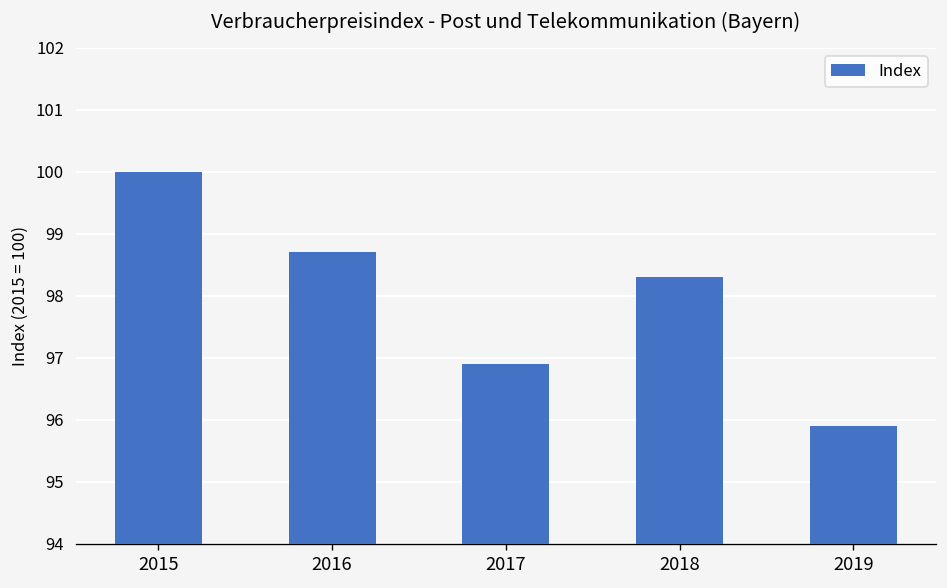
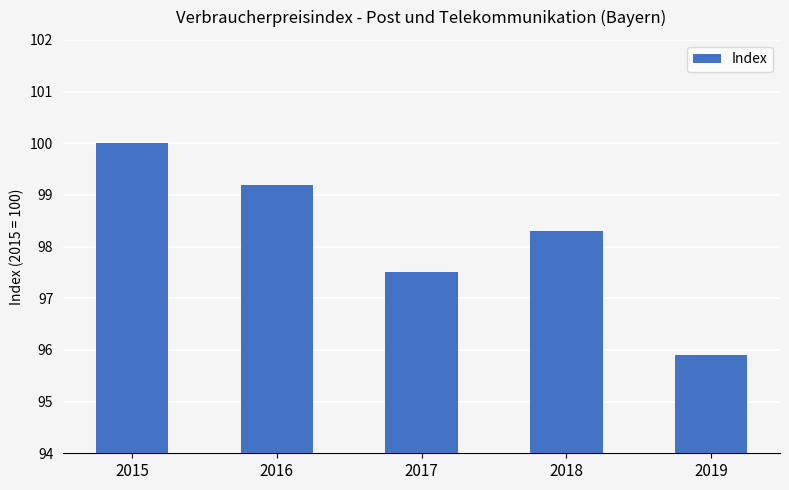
2016: 98.7 -> 99.2
2017: 96.9 -> 97.5
